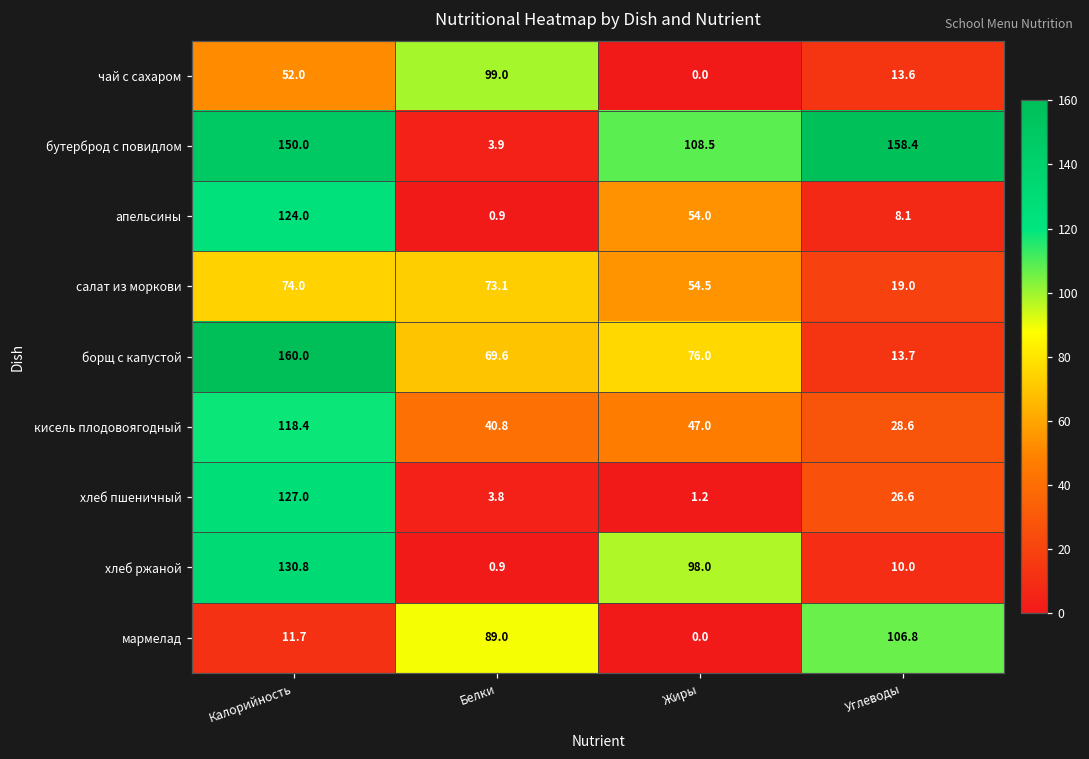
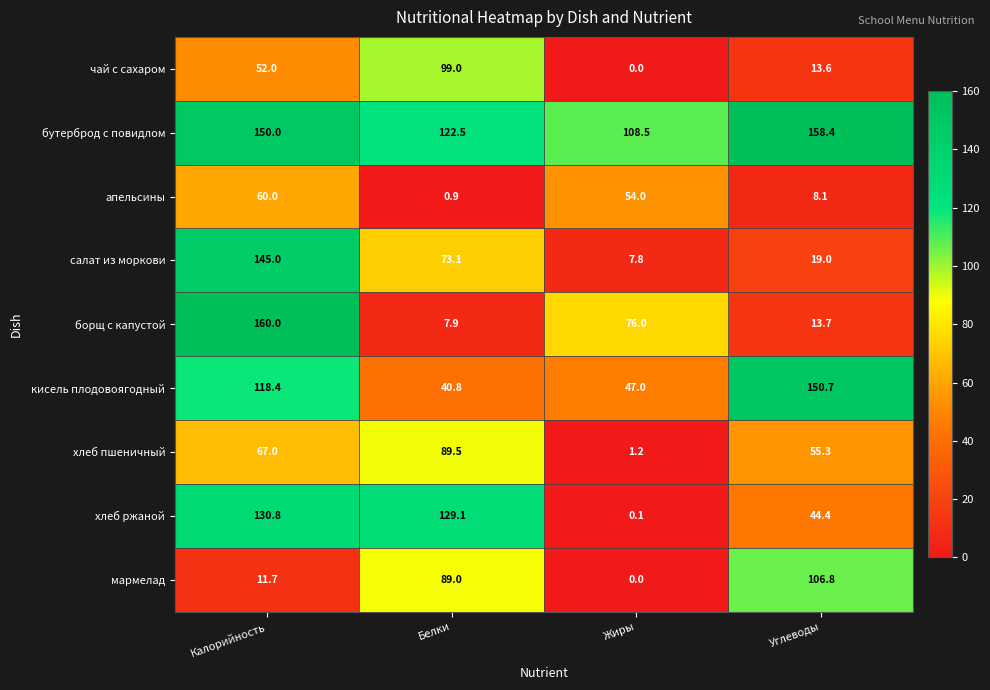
бутерброд с повидлом, Белки: 3.9 -> 122.5
апельсины, Калорийность: 124.0 -> 60.0
салат из моркови, Калорийность: 74.0 -> 145.0
салат из моркови, Жиры: 54.5 -> 7.8
борщ с капустой, Белки: 69.6 -> 7.9
кисель плодовоягодный, Углеводы: 28.6 -> 150.7
хлеб пшеничный, Калорийность: 127.0 -> 67.0
хлеб пшеничный, Белки: 3.8 -> 89.5
хлеб пшеничный, Углеводы: 26.6 -> 55.3
хлеб ржаной, Белки: 0.9 -> 129.1
хлеб ржаной, Жиры: 98.0 -> 0.1
хлеб ржаной, Углеводы: 10.0 -> 44.4
